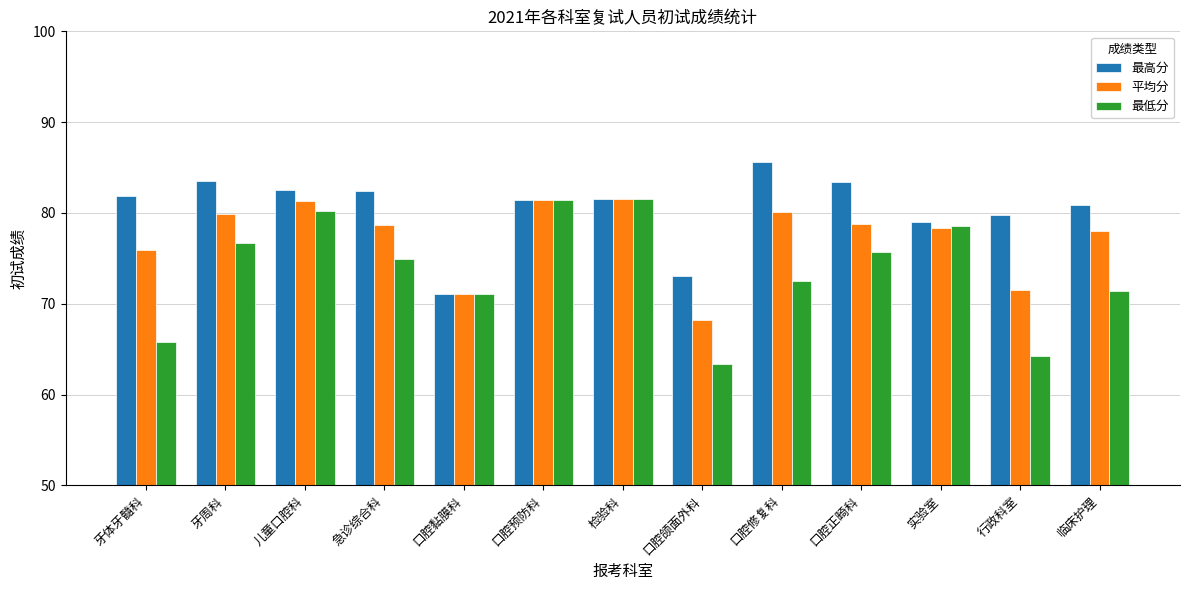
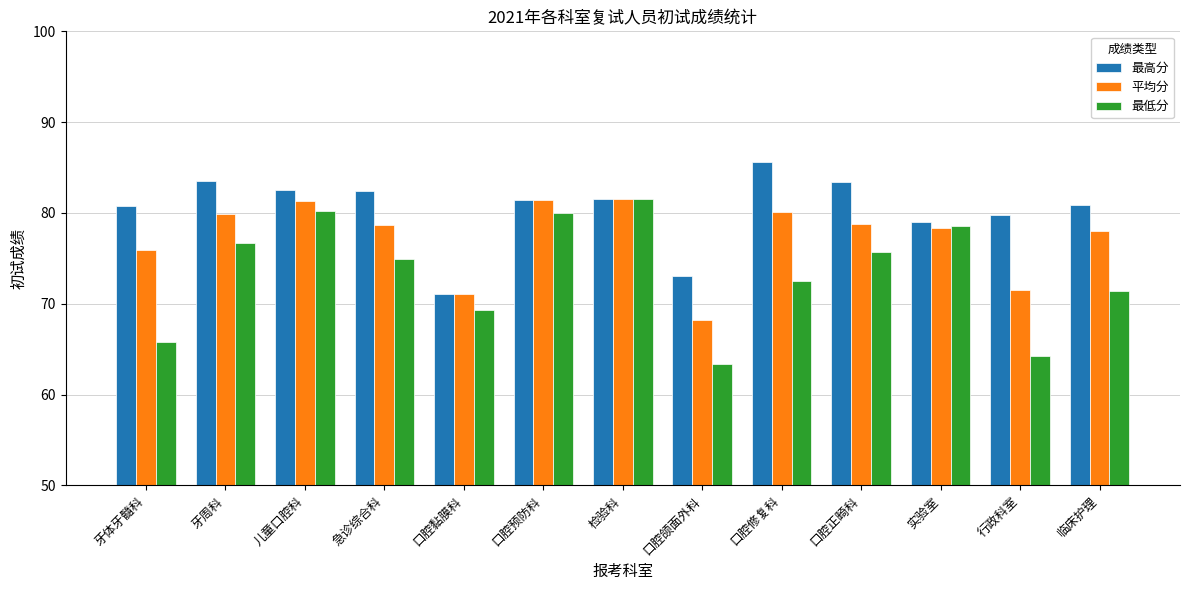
最高分, 牙体牙髓科: 82 -> 81
最低分, 口腔黏膜科: 71 -> 69
最低分, 口腔预防科: 81 -> 80
